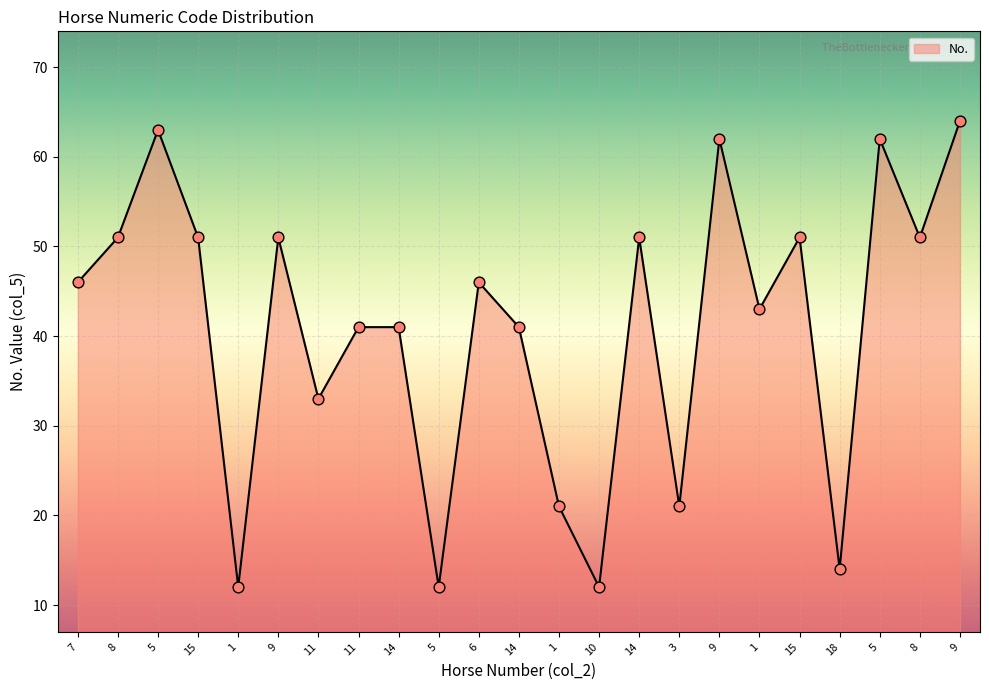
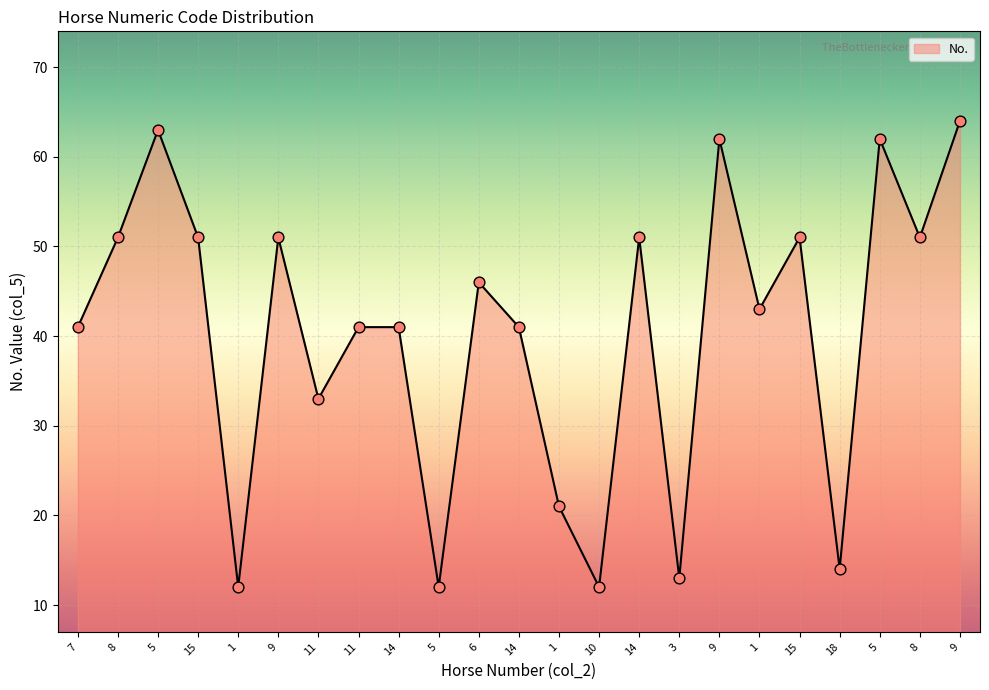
7: 46 -> 41
3: 21 -> 13
